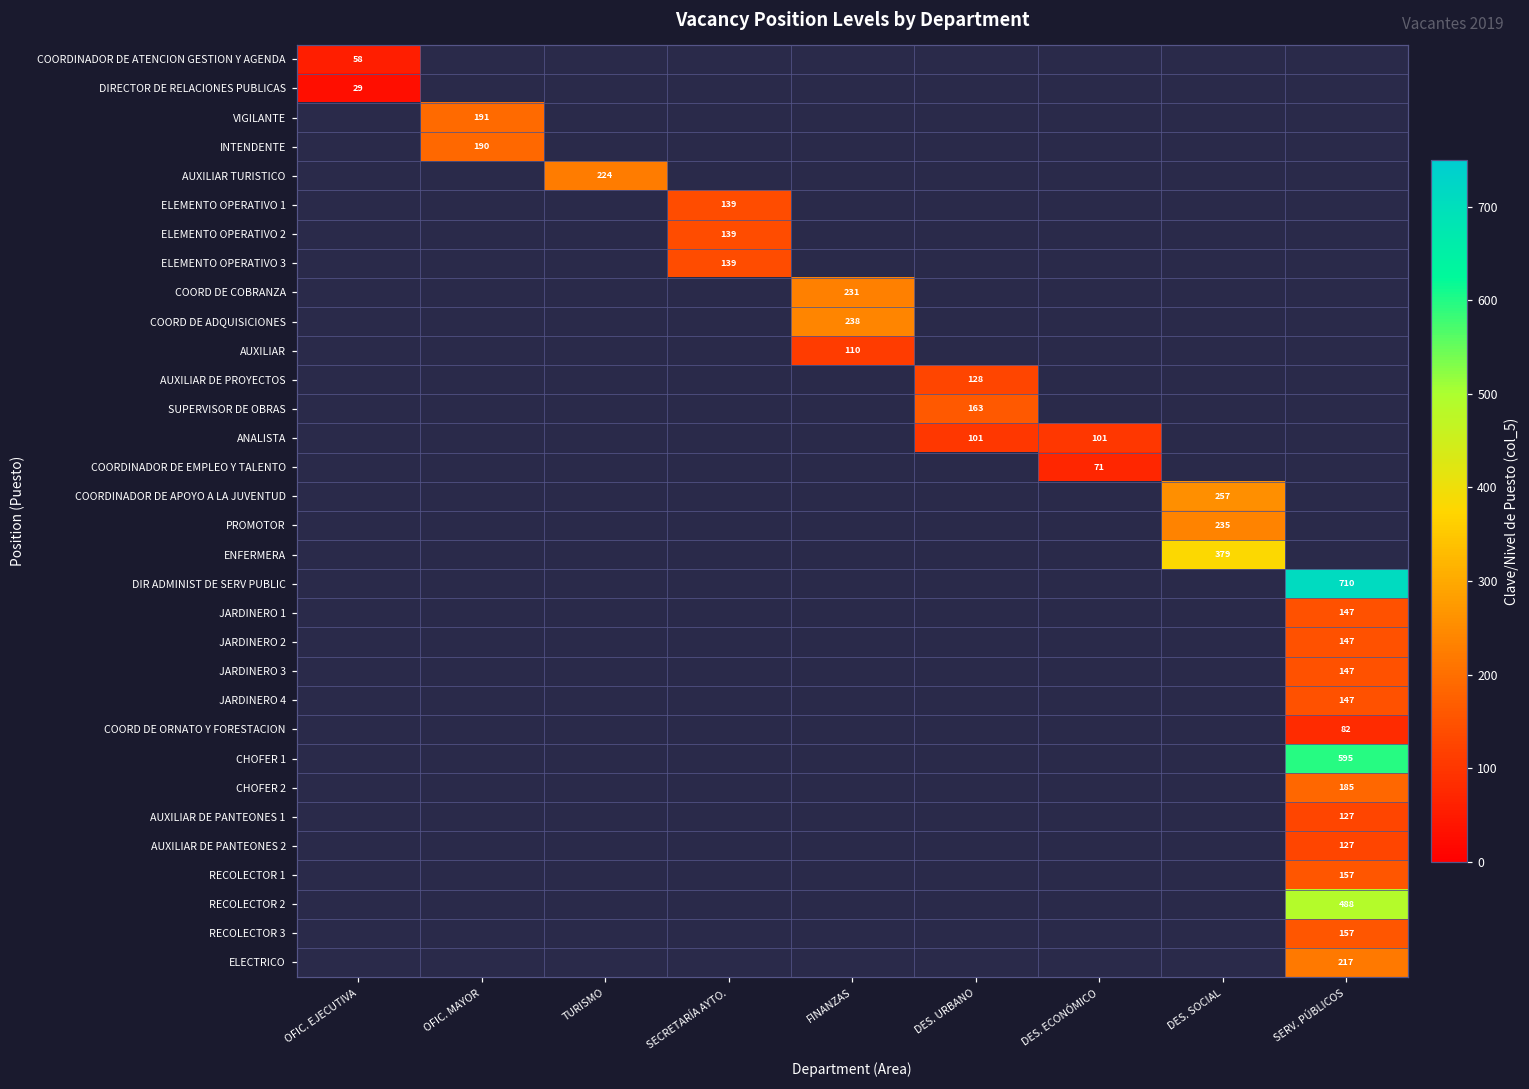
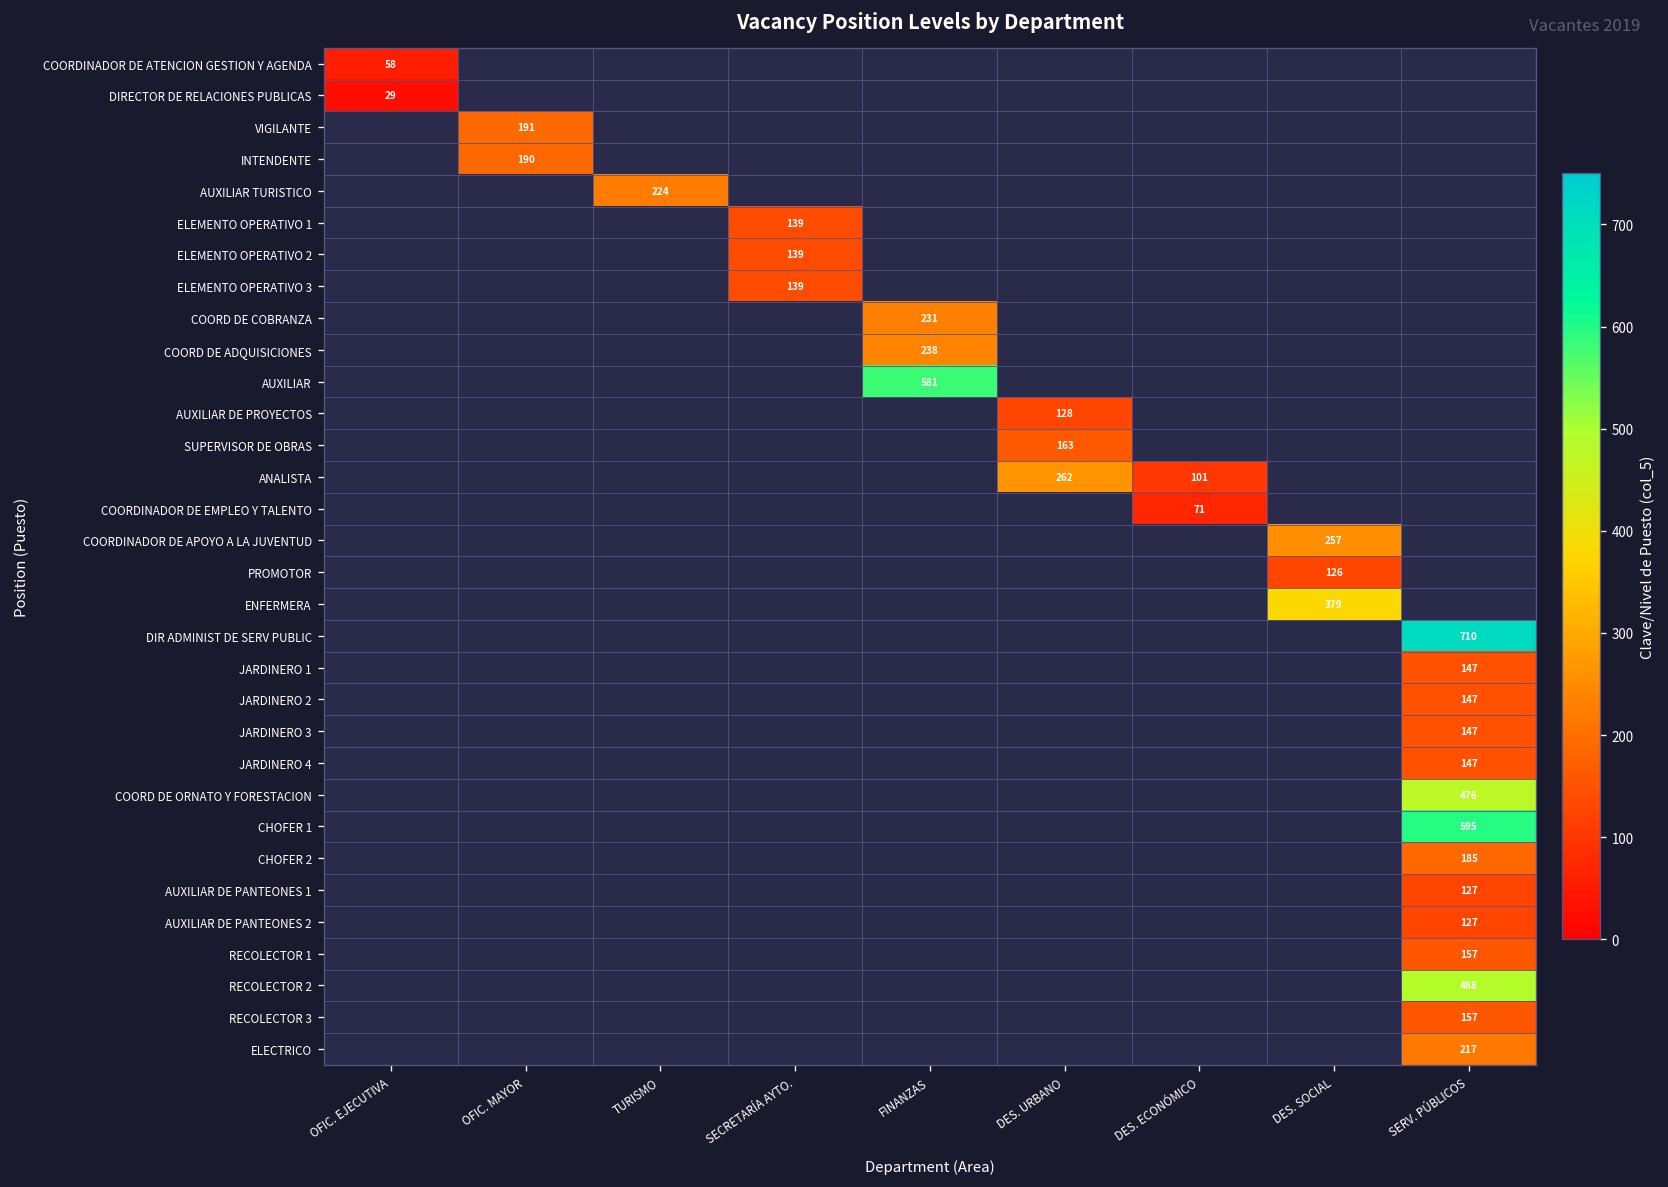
AUXILIAR, FINANZAS: 110 -> 581
ANALISTA, DES. URBANO: 101 -> 262
PROMOTOR, DES. SOCIAL: 235 -> 126
COORD DE ORNATO Y FORESTACION, SERV. PÚBLICOS: 82 -> 476
